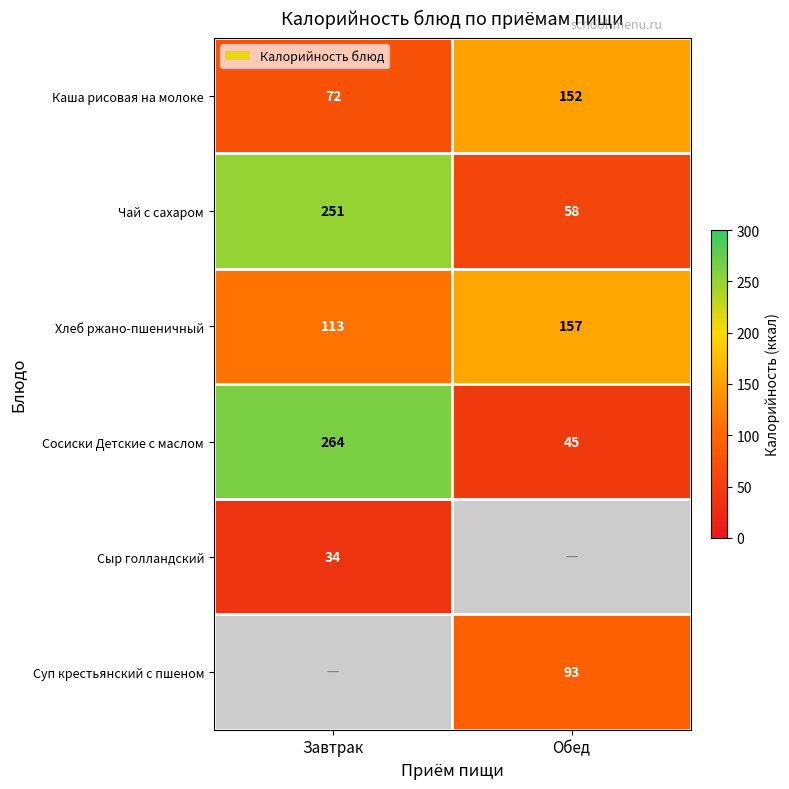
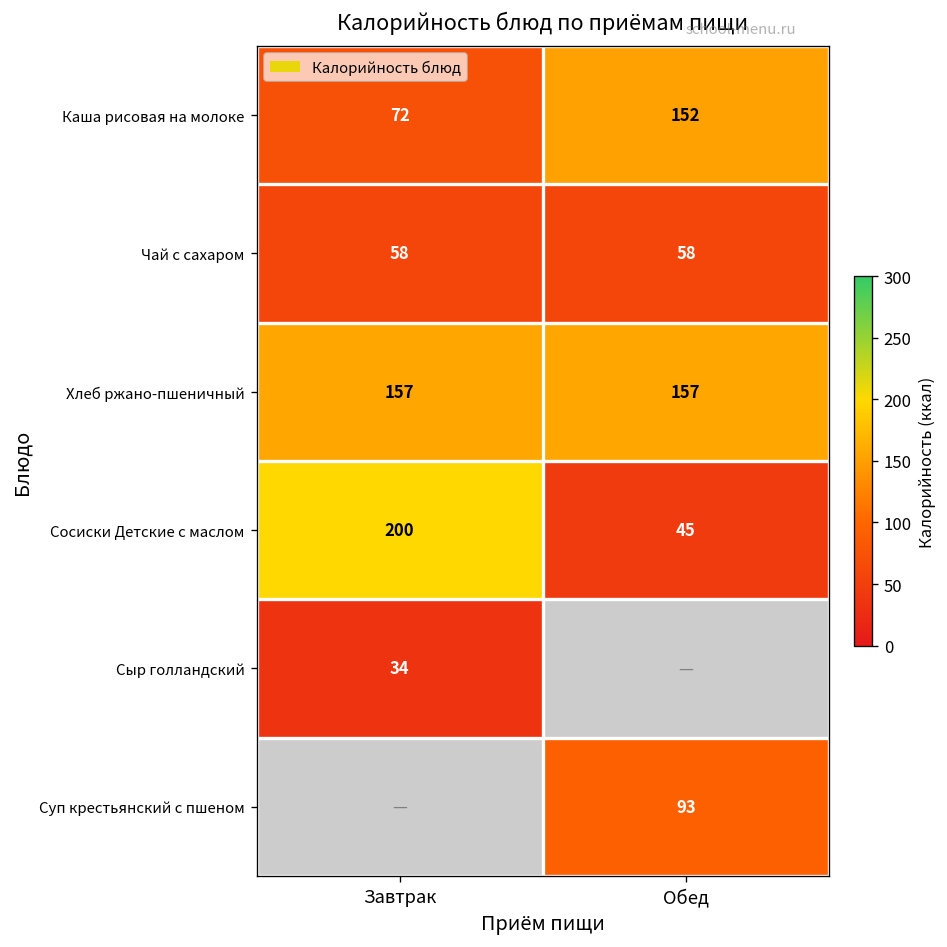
Чай с сахаром, Завтрак: 251 -> 58
Хлеб ржано-пшеничный, Завтрак: 113 -> 157
Сосиски Детские с маслом, Завтрак: 264 -> 200
